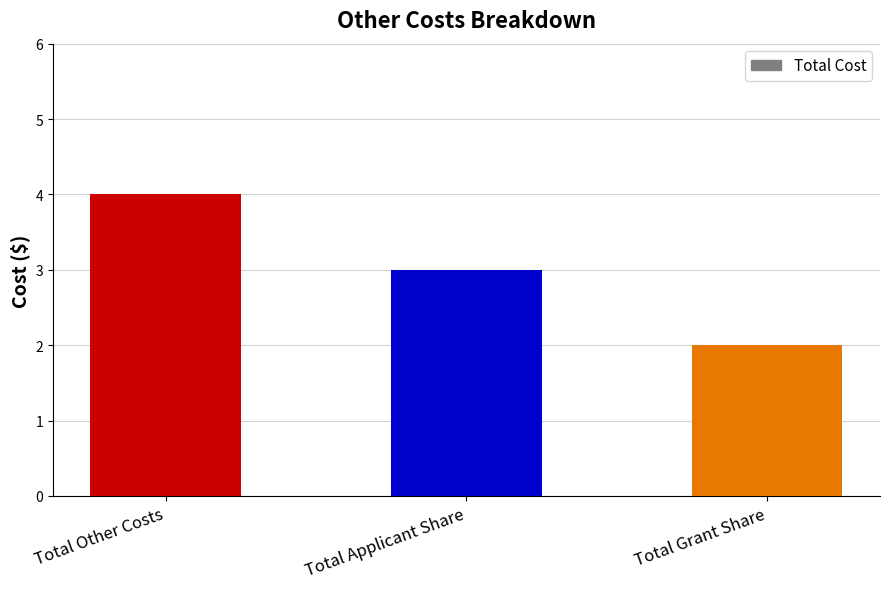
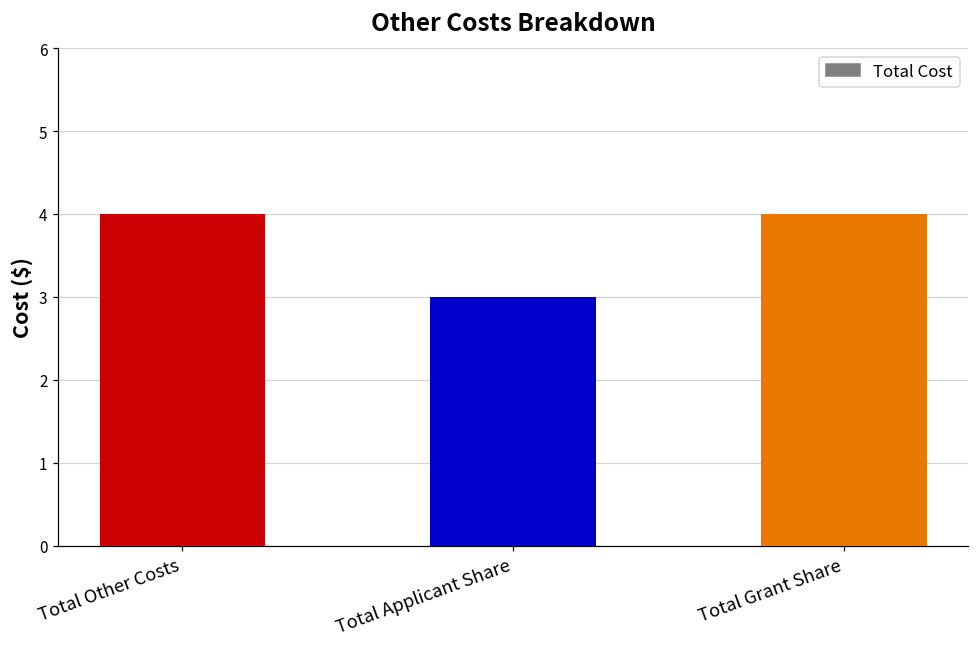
Total Grant Share: 2 -> 4
